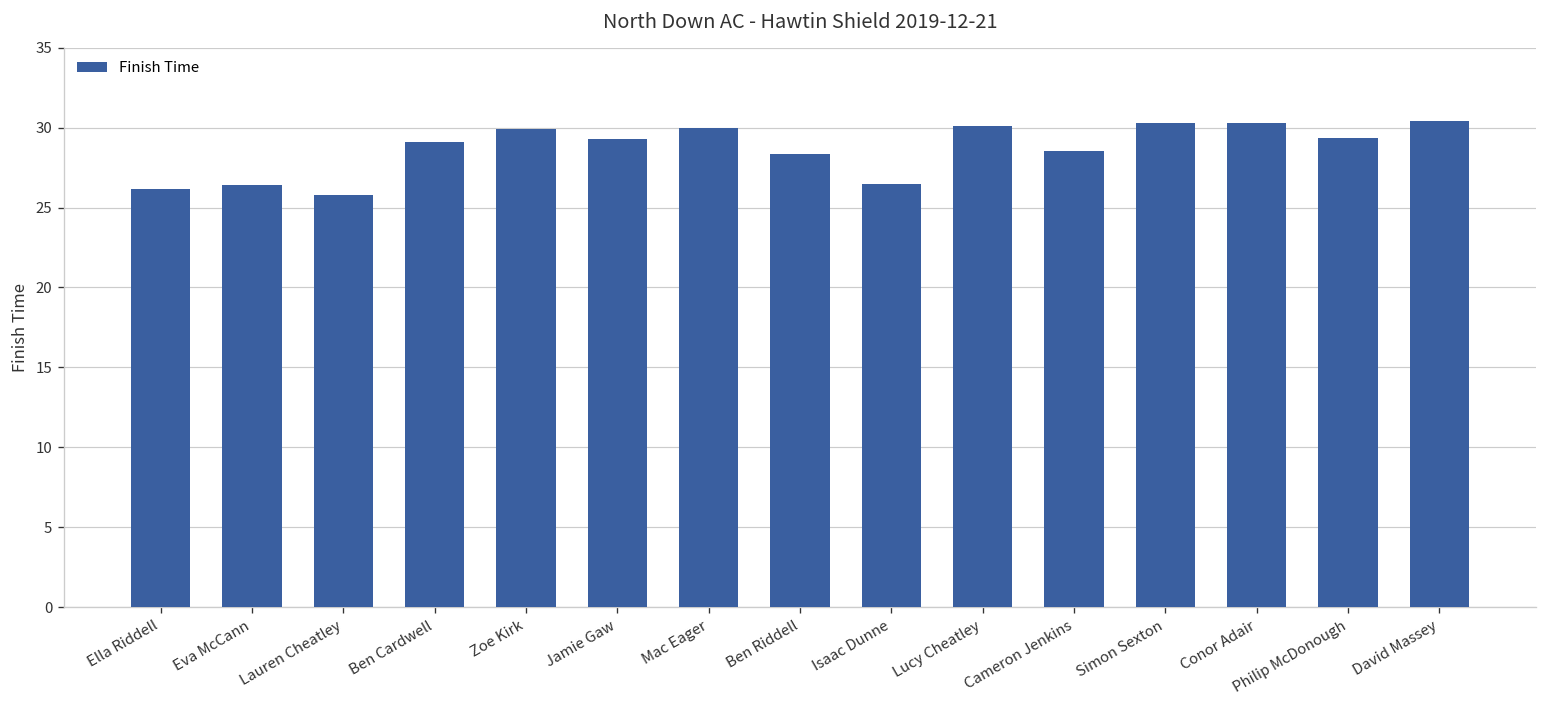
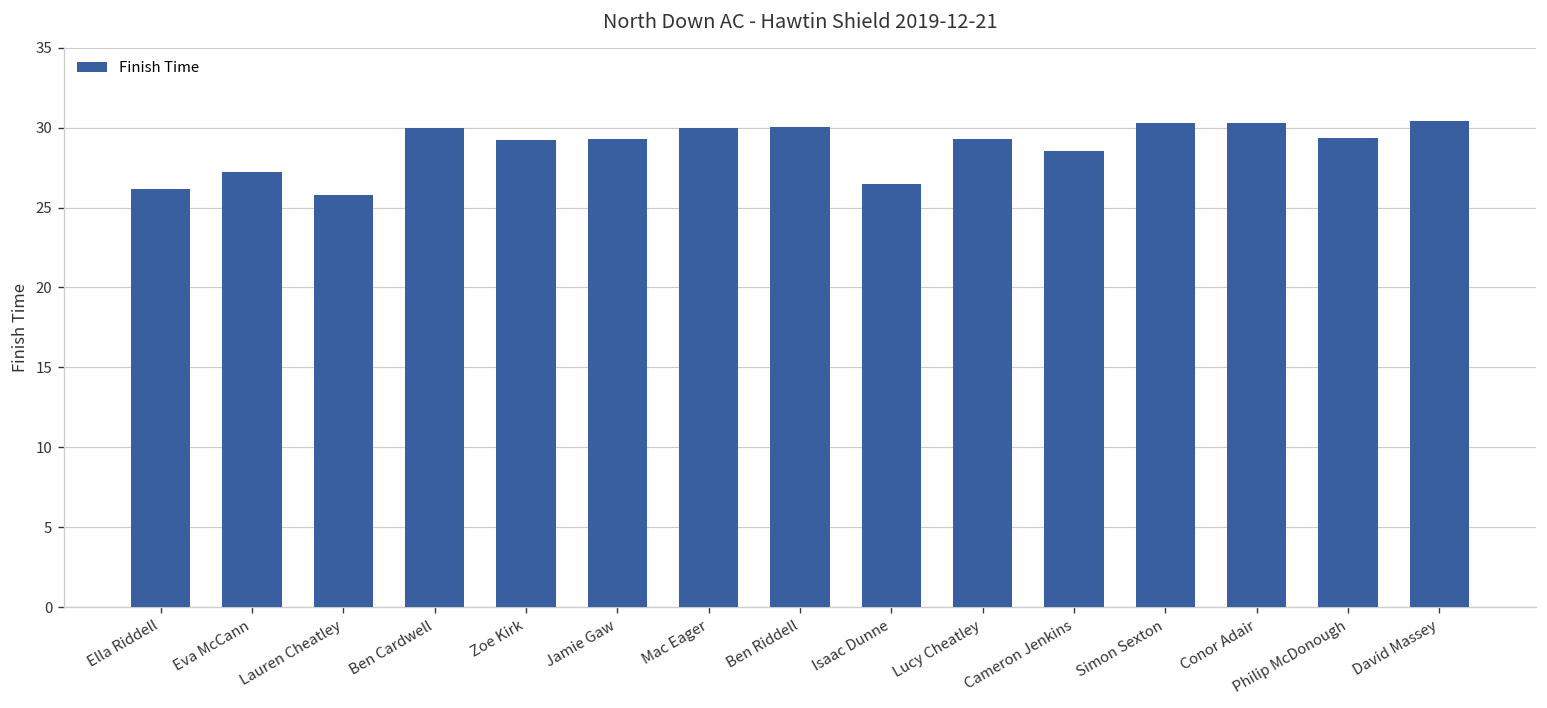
Eva McCann: 26.4 -> 27.2
Ben Cardwell: 29.1 -> 30.0
Zoe Kirk: 29.9 -> 29.3
Ben Riddell: 28.3 -> 30.1
Lucy Cheatley: 30.1 -> 29.3
